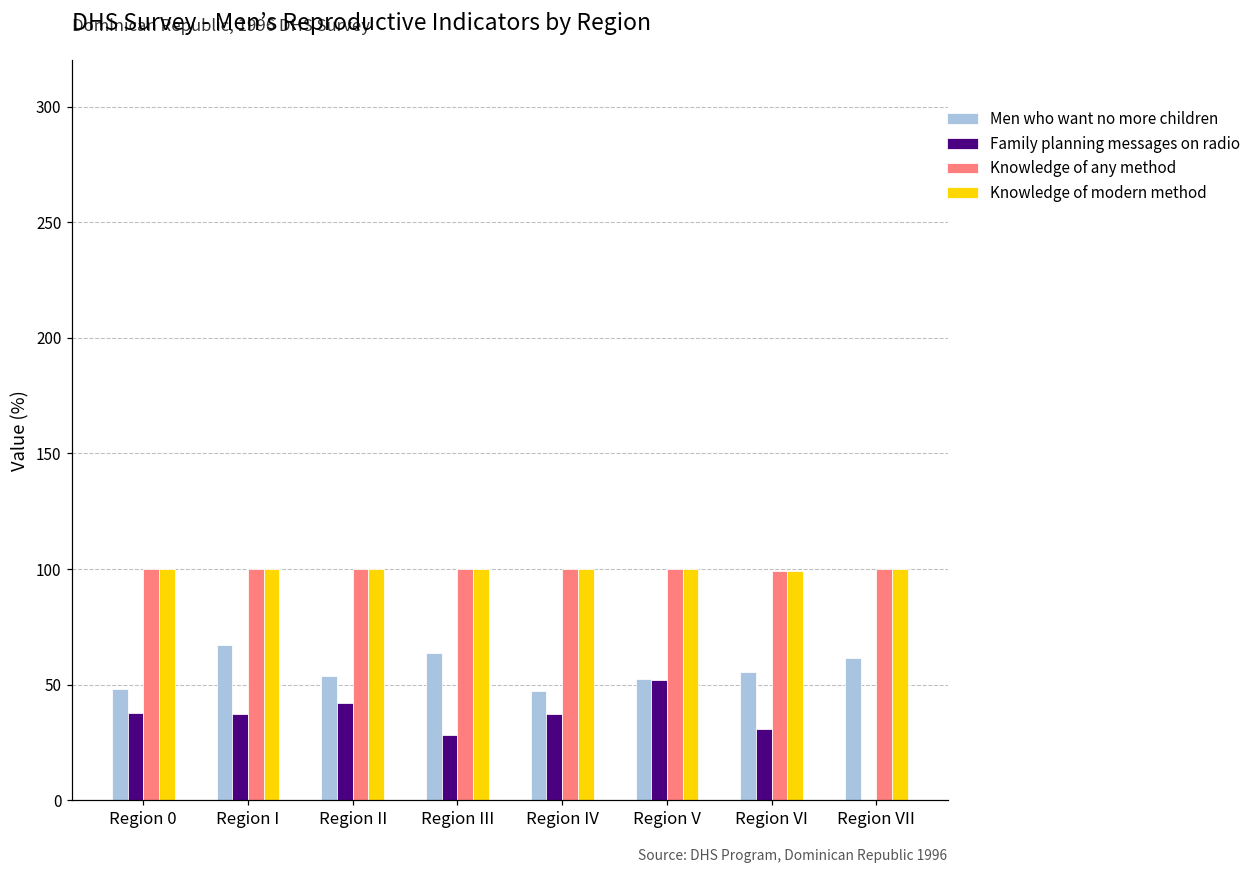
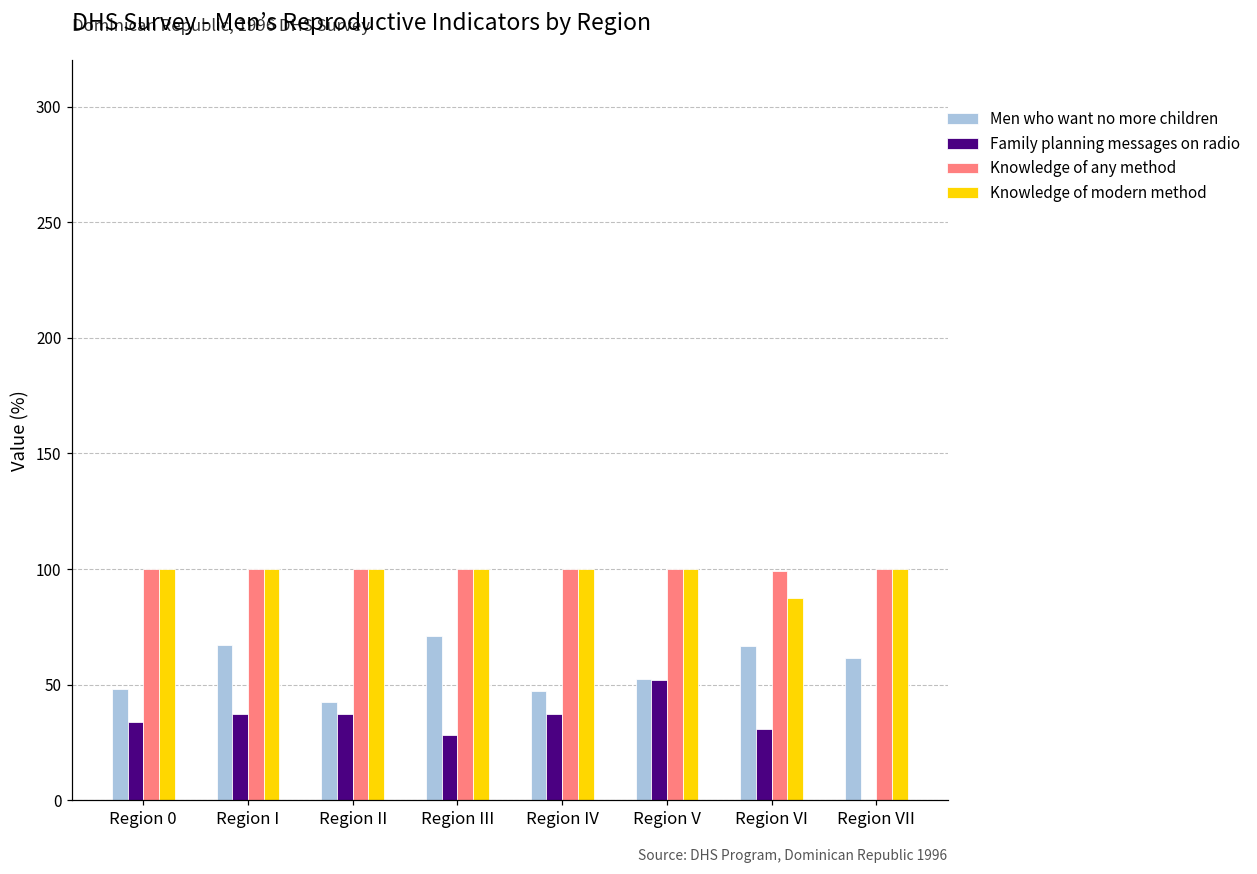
Family planning messages on radio, Region 0: 38 -> 34
Men who want no more children, Region II: 54 -> 43
Family planning messages on radio, Region II: 42 -> 37
Men who want no more children, Region III: 64 -> 71
Men who want no more children, Region VI: 55 -> 67
Knowledge of modern method, Region VI: 99 -> 87
